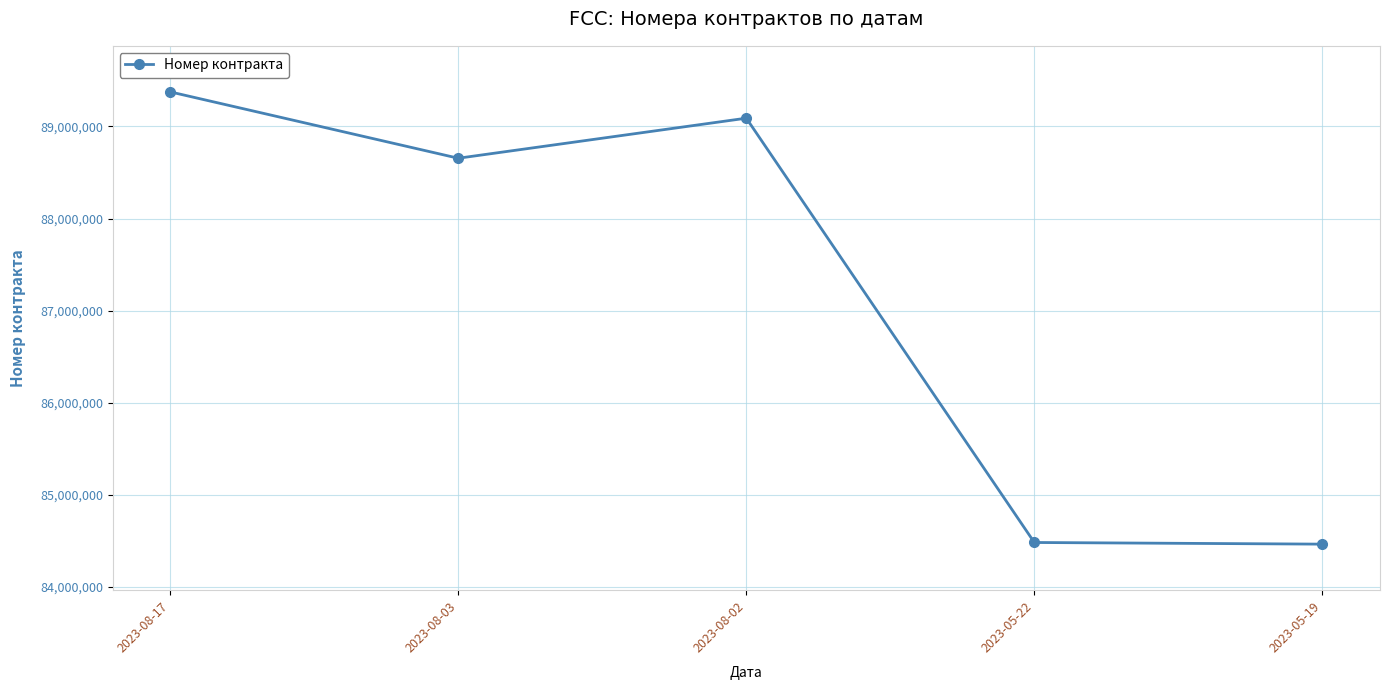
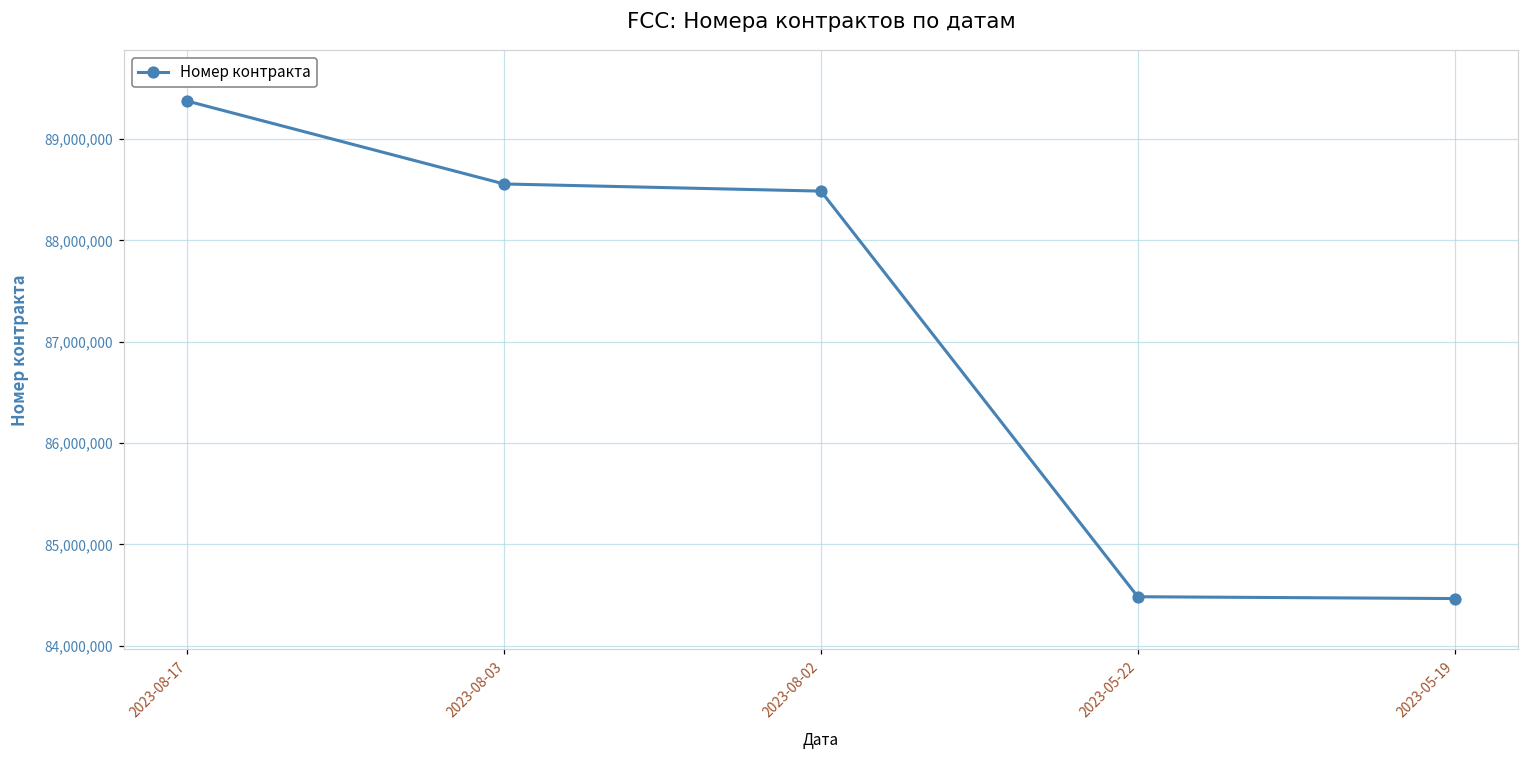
2023-08-03: 88,700,000 -> 88,600,000
2023-08-02: 89,100,000 -> 88,500,000
